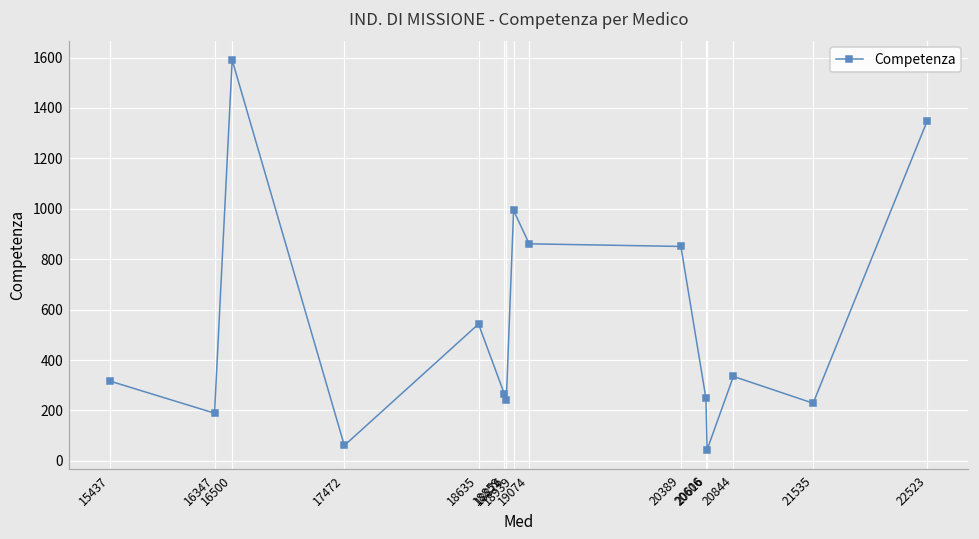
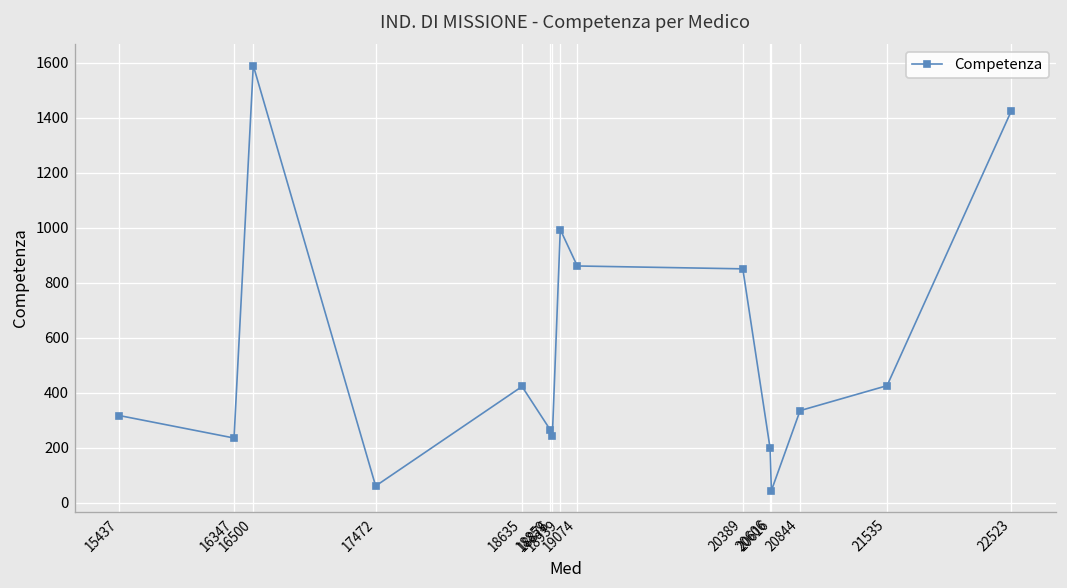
16347: 190 -> 240
18635: 540 -> 420
20606: 250 -> 200
21535: 230 -> 430
22523: 1350 -> 1430
